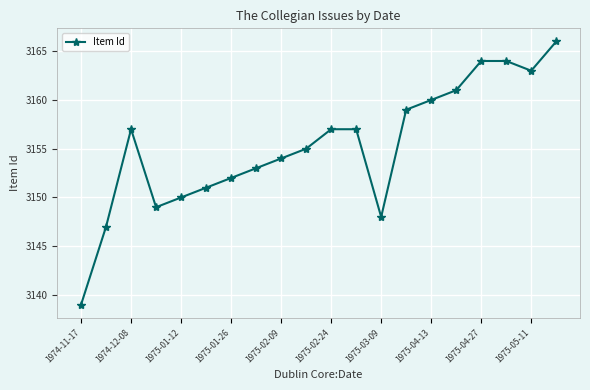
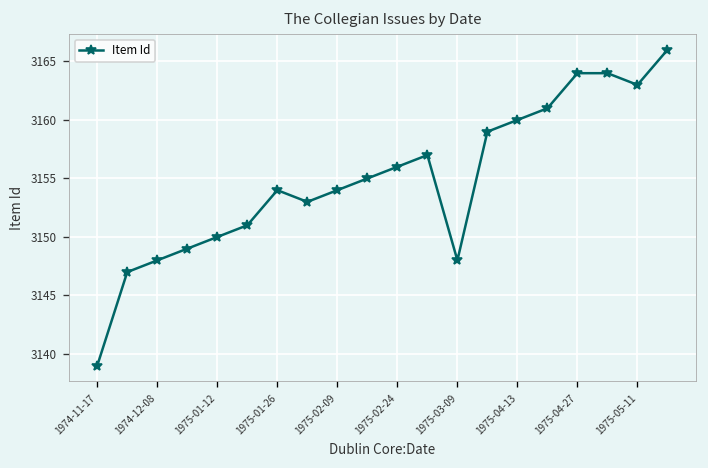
1974-12-08: 3157 -> 3148
1975-01-26: 3152 -> 3154
1975-02-24: 3157 -> 3156
